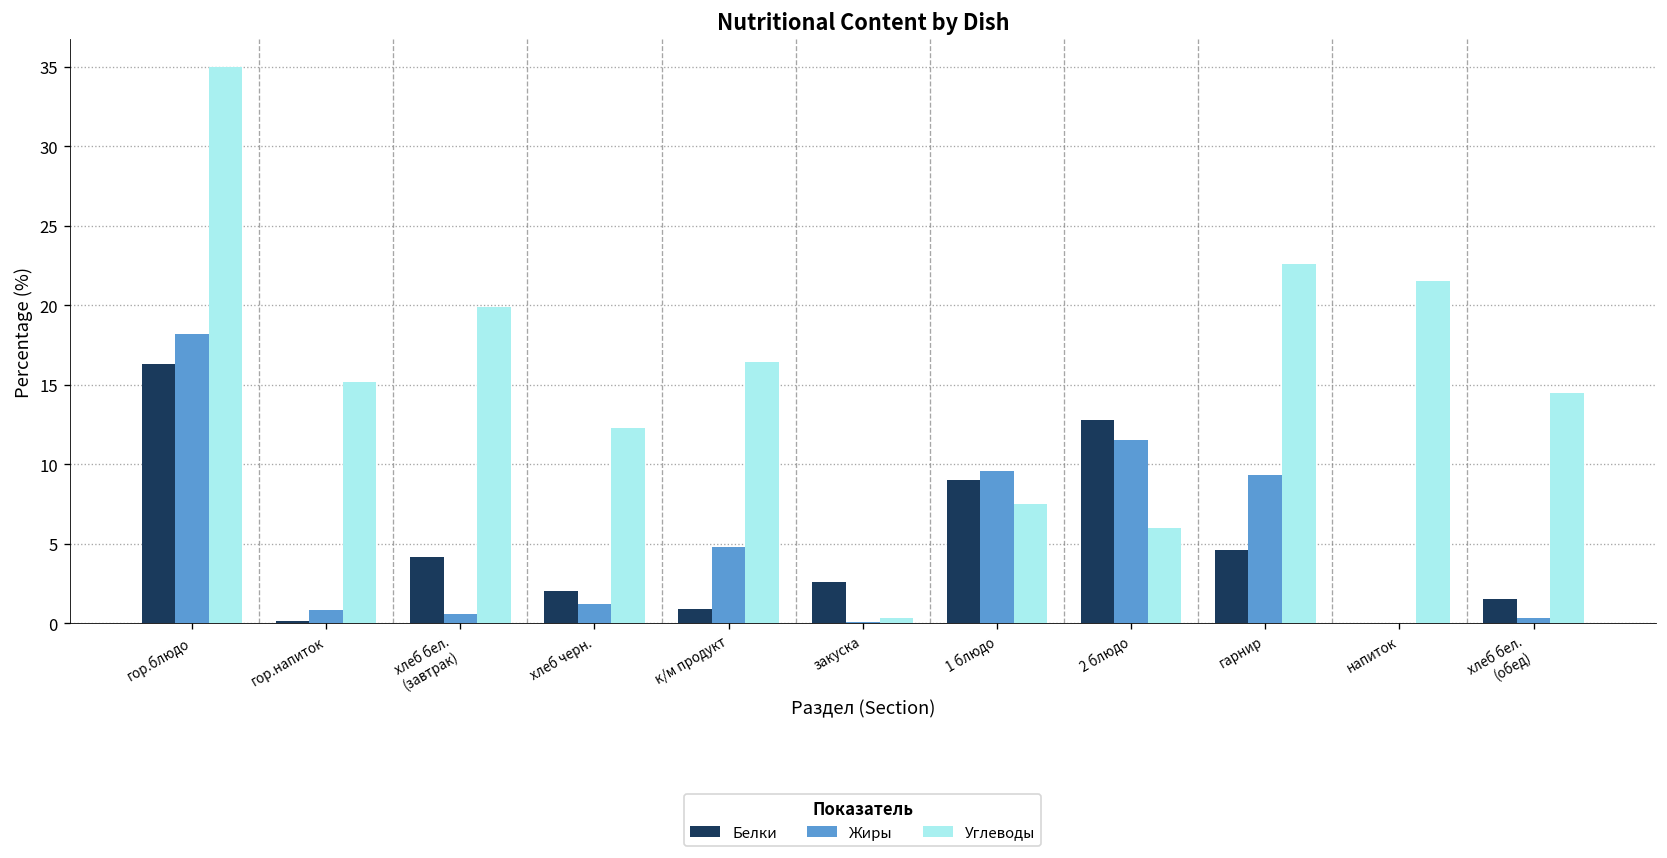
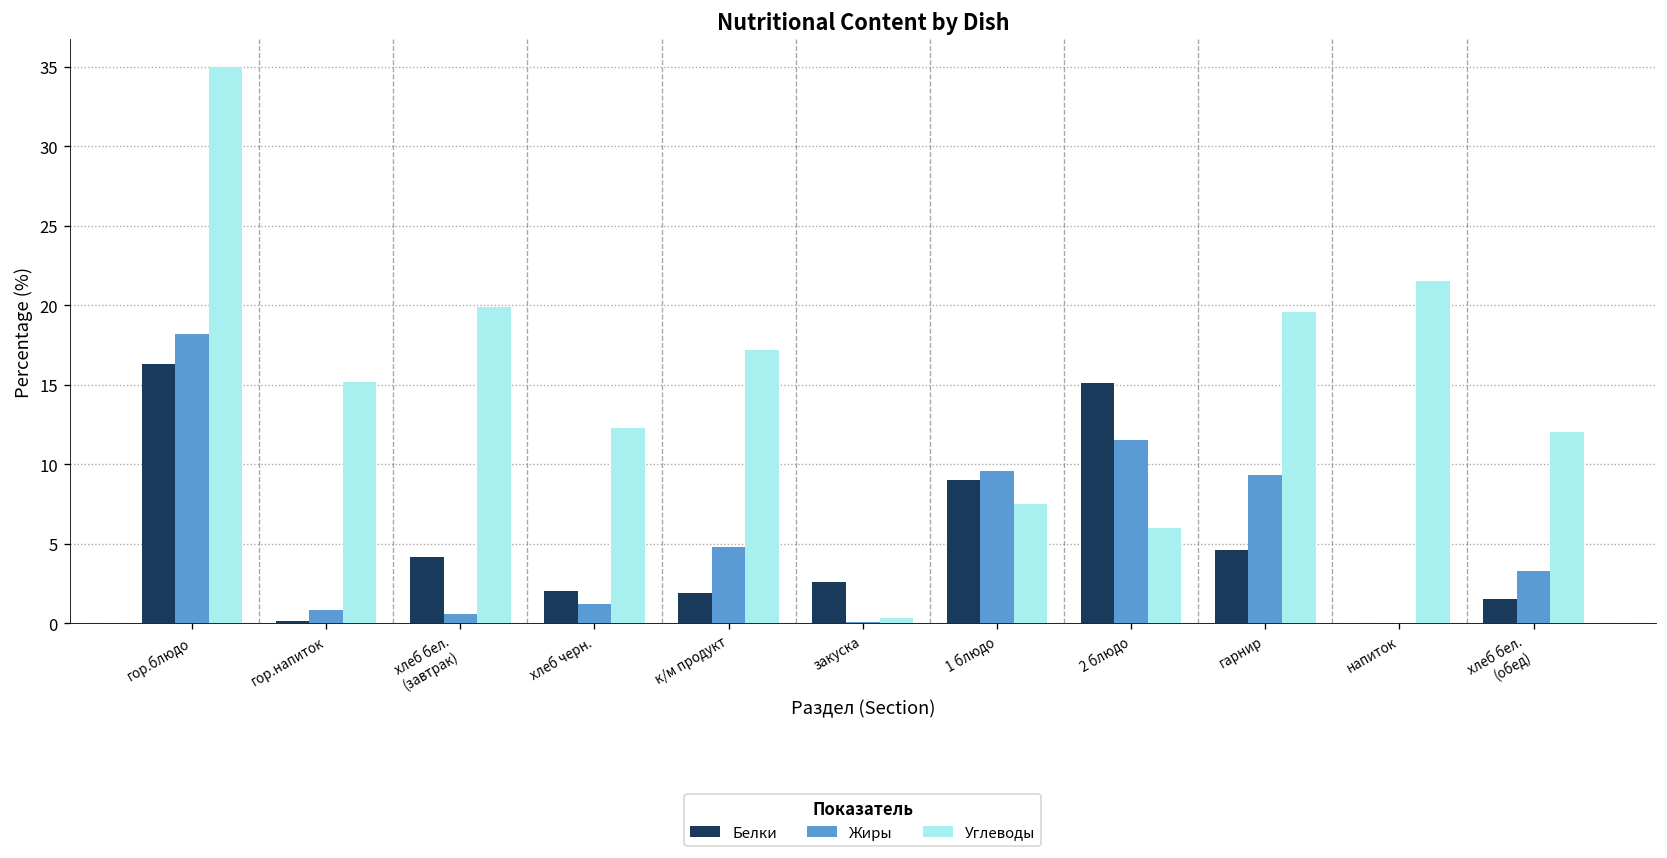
Белки, к/м продукт: 0.9 -> 1.9
Углеводы, к/м продукт: 16.4 -> 17.2
Белки, 2 блюдо: 12.8 -> 15.1
Углеводы, гарнир: 22.6 -> 19.6
Жиры, хлеб бел. (обед): 0.3 -> 3.3
Углеводы, хлеб бел. (обед): 14.5 -> 12.0
